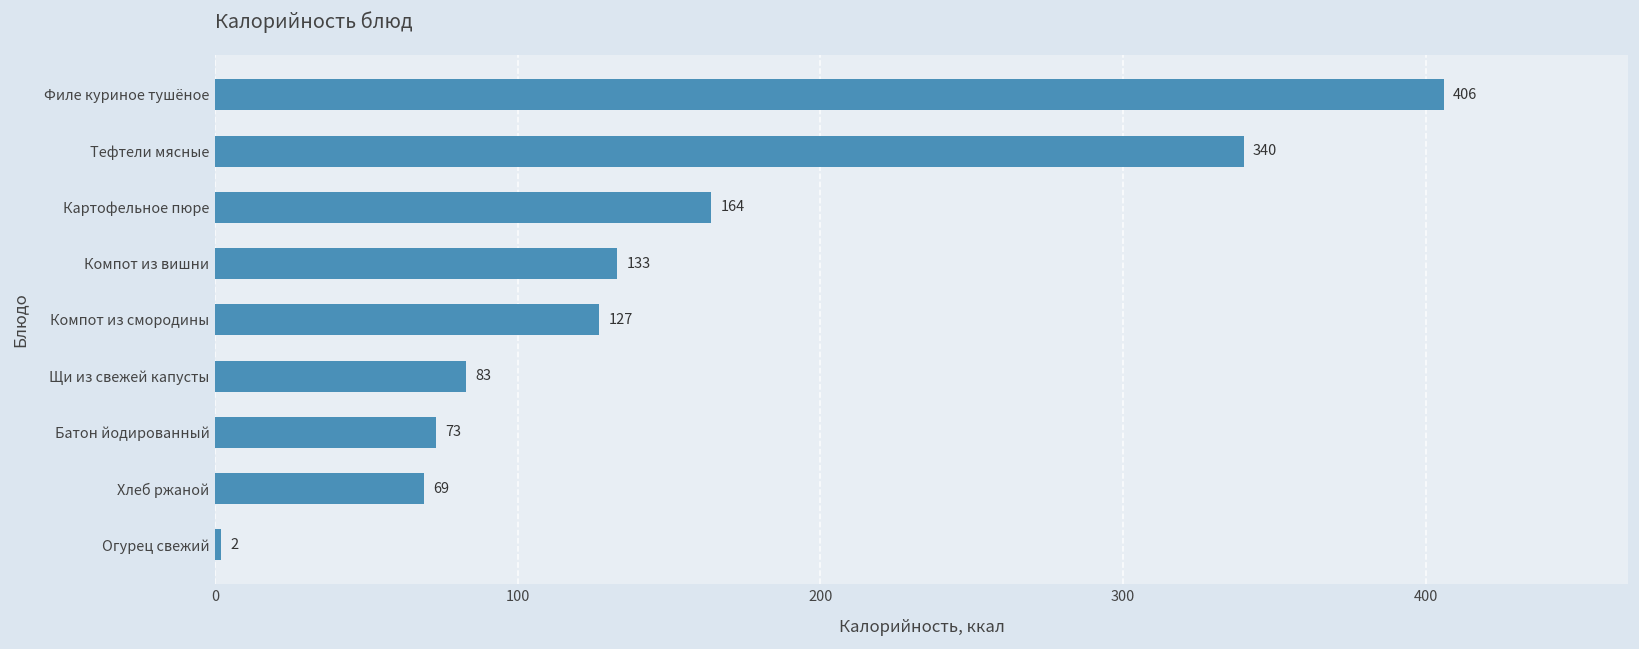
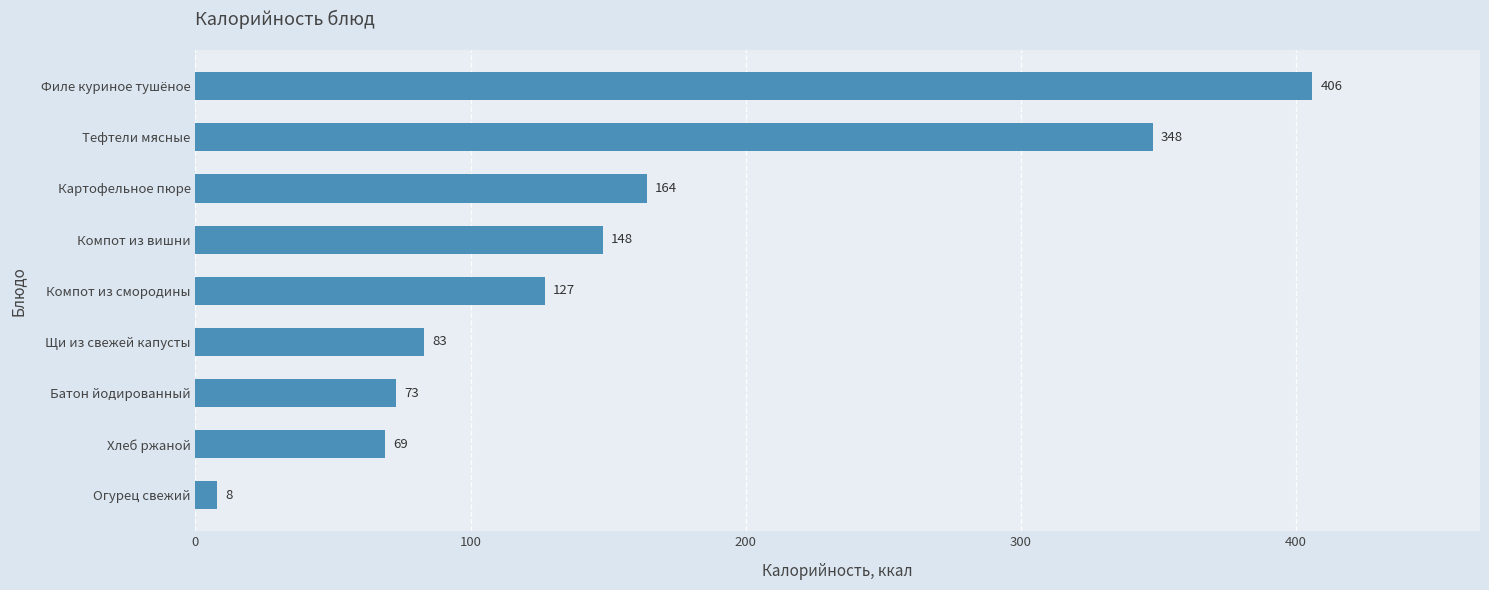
Тефтели мясные: 340 -> 348
Компот из вишни: 133 -> 148
Огурец свежий: 2 -> 8
